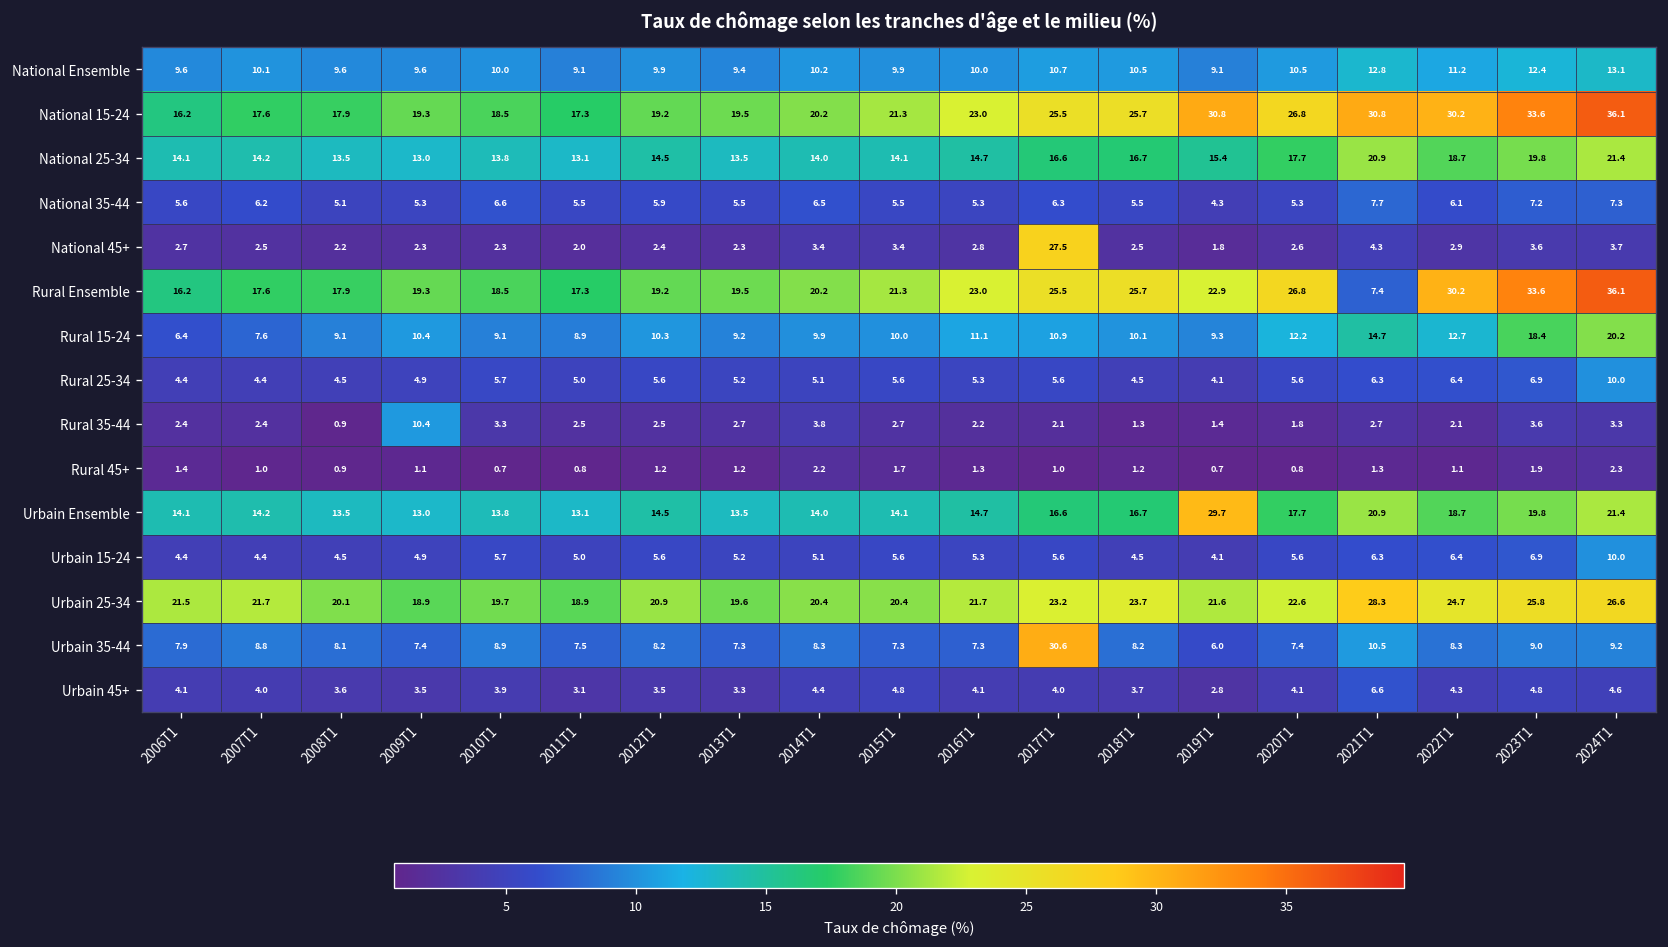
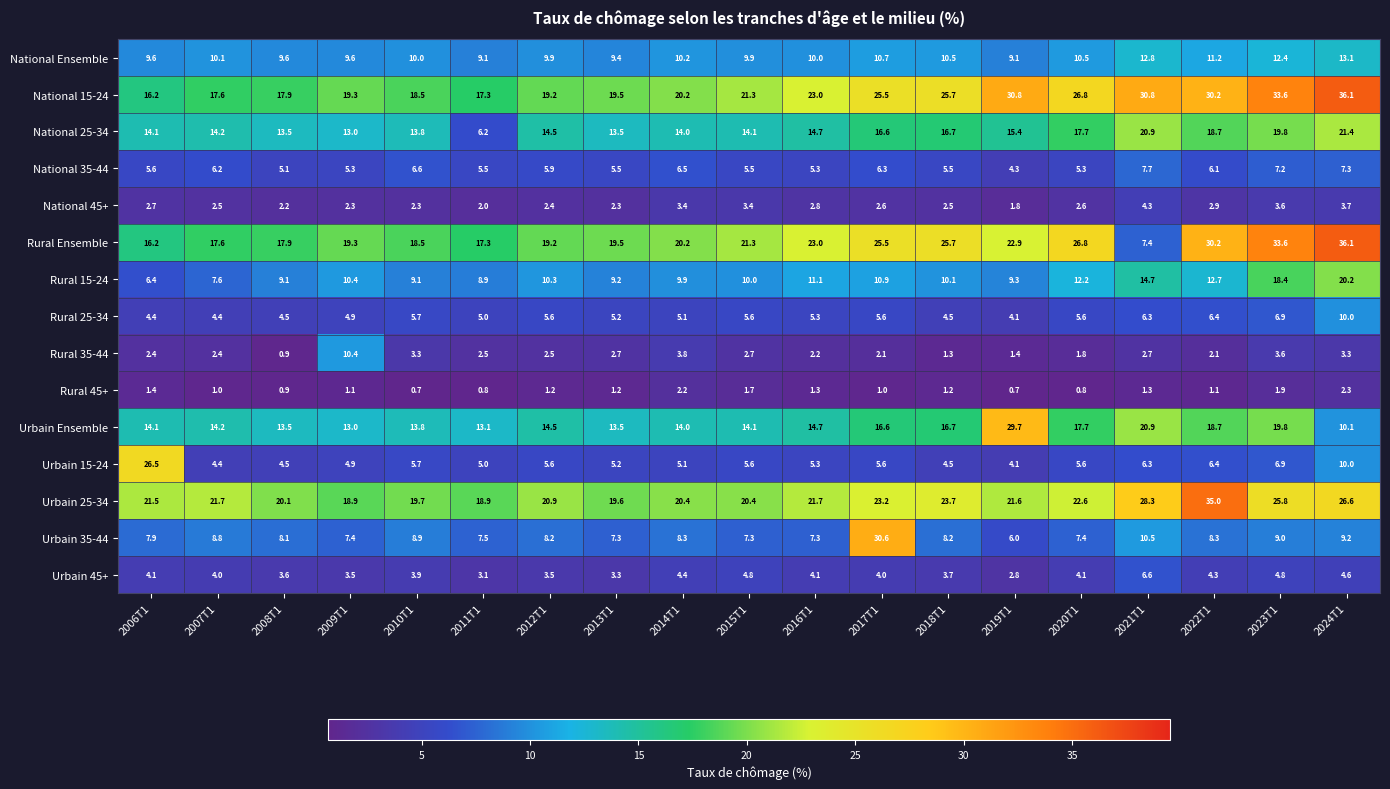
National 25-34, 2011T1: 13.1 -> 6.2
National 45+, 2017T1: 27.5 -> 2.6
Urbain Ensemble, 2024T1: 21.4 -> 10.1
Urbain 15-24, 2006T1: 4.4 -> 26.5
Urbain 25-34, 2022T1: 24.7 -> 35.0
